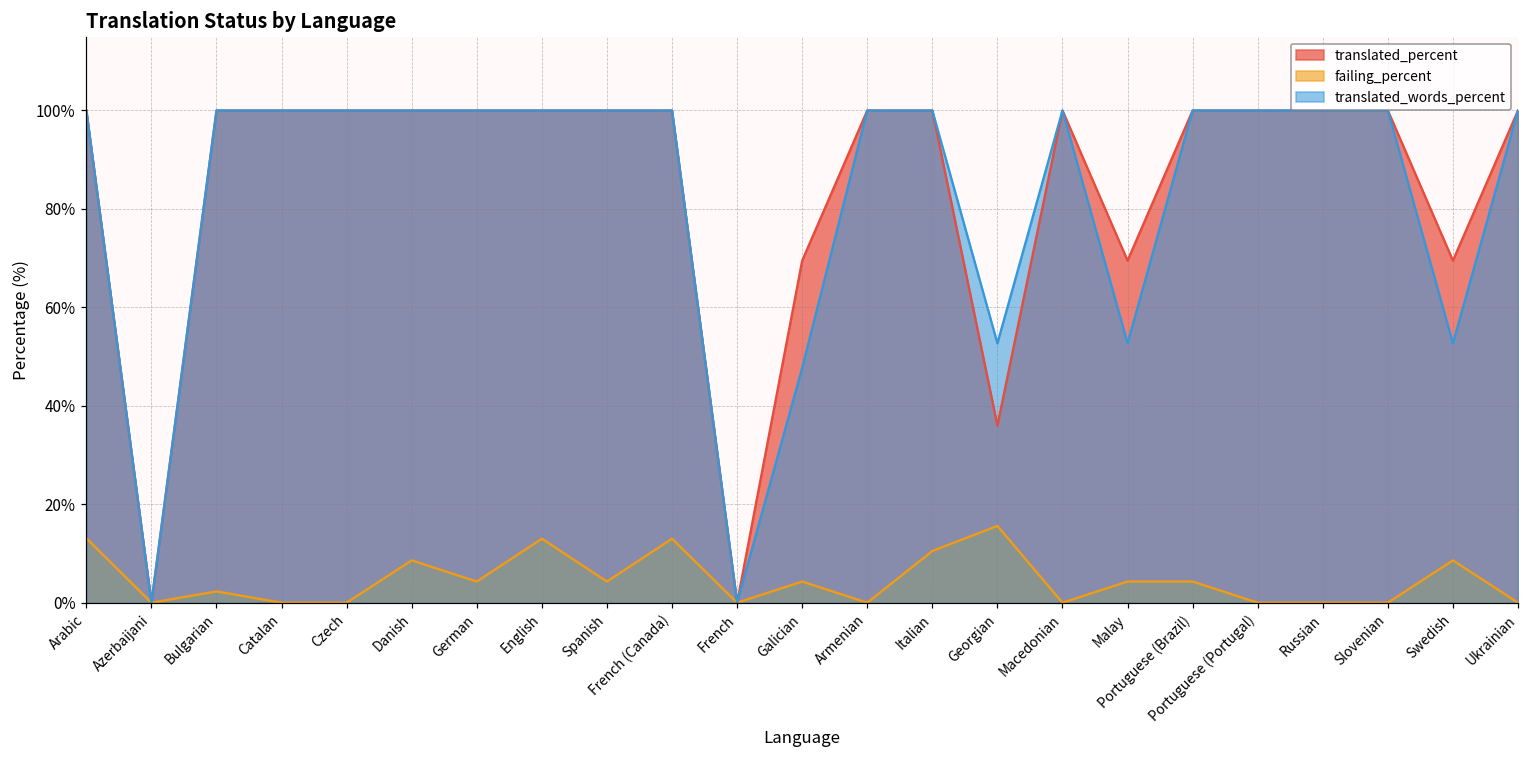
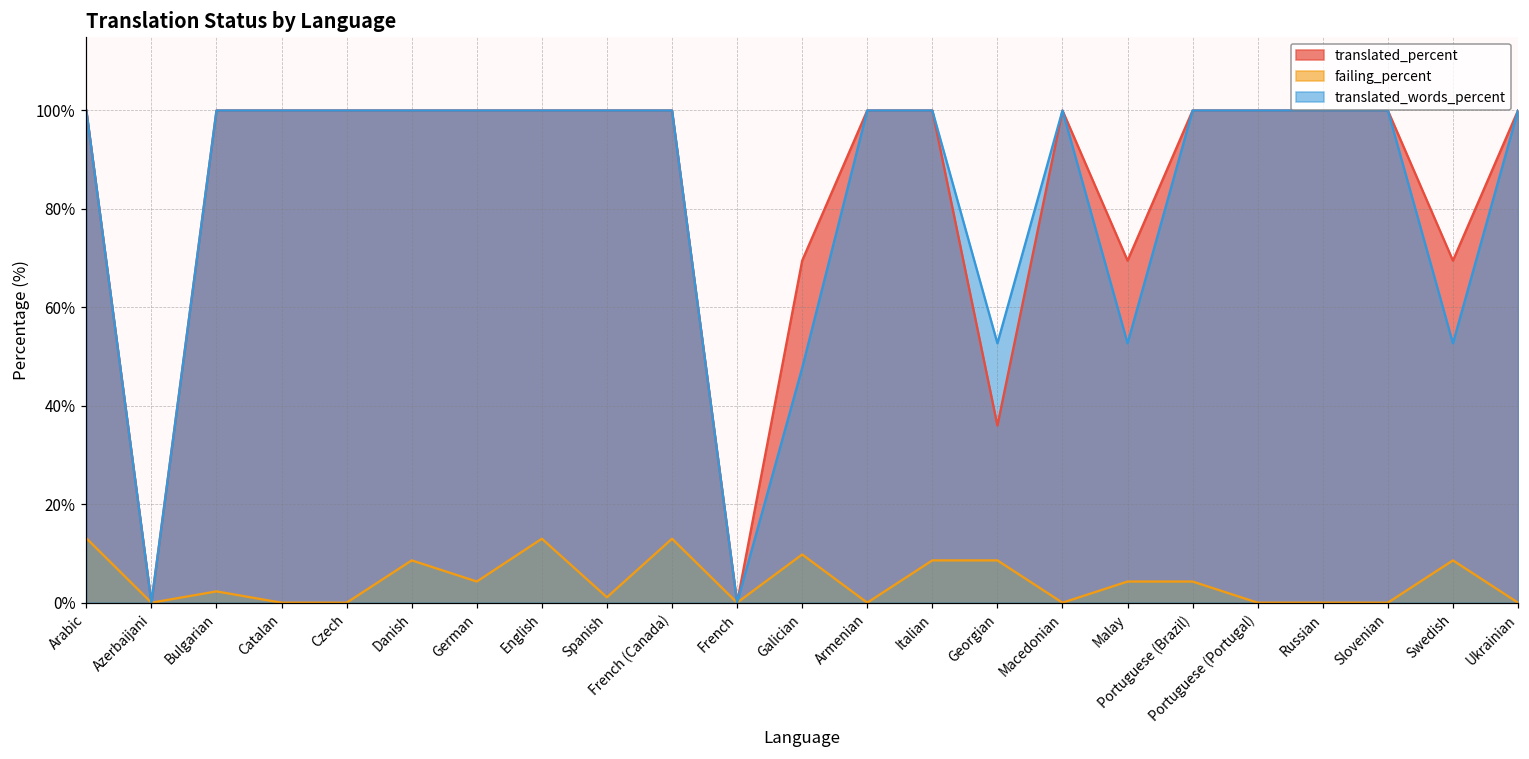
failing_percent, Spanish: 4% -> 1%
failing_percent, Galician: 4% -> 10%
failing_percent, Italian: 11% -> 9%
failing_percent, Georgian: 16% -> 9%
